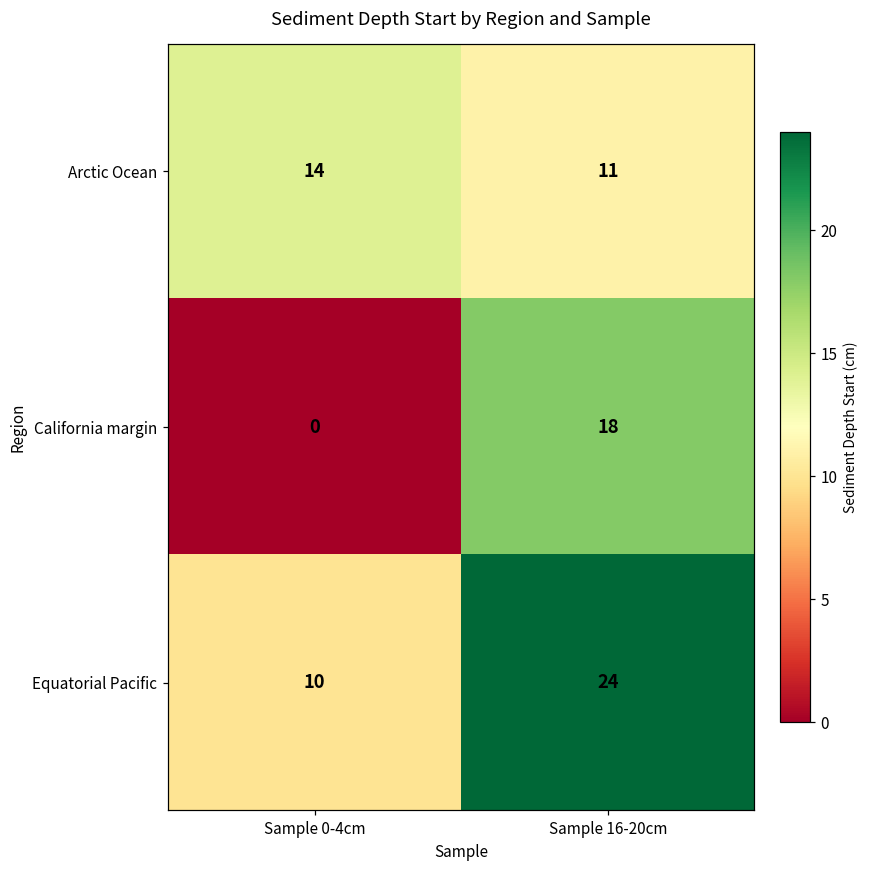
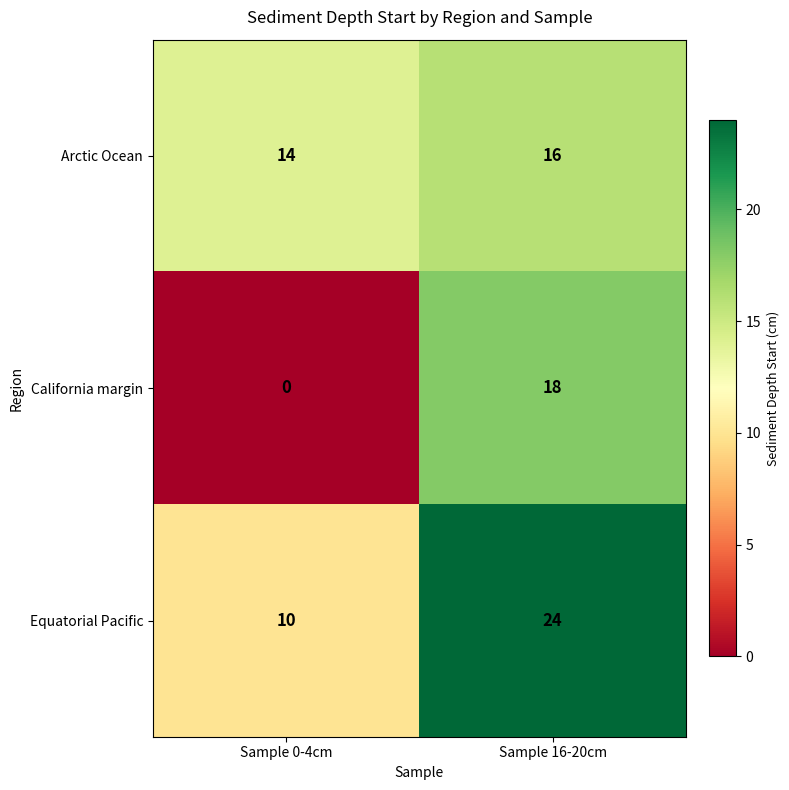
Arctic Ocean, Sample 16-20cm: 11 -> 16
